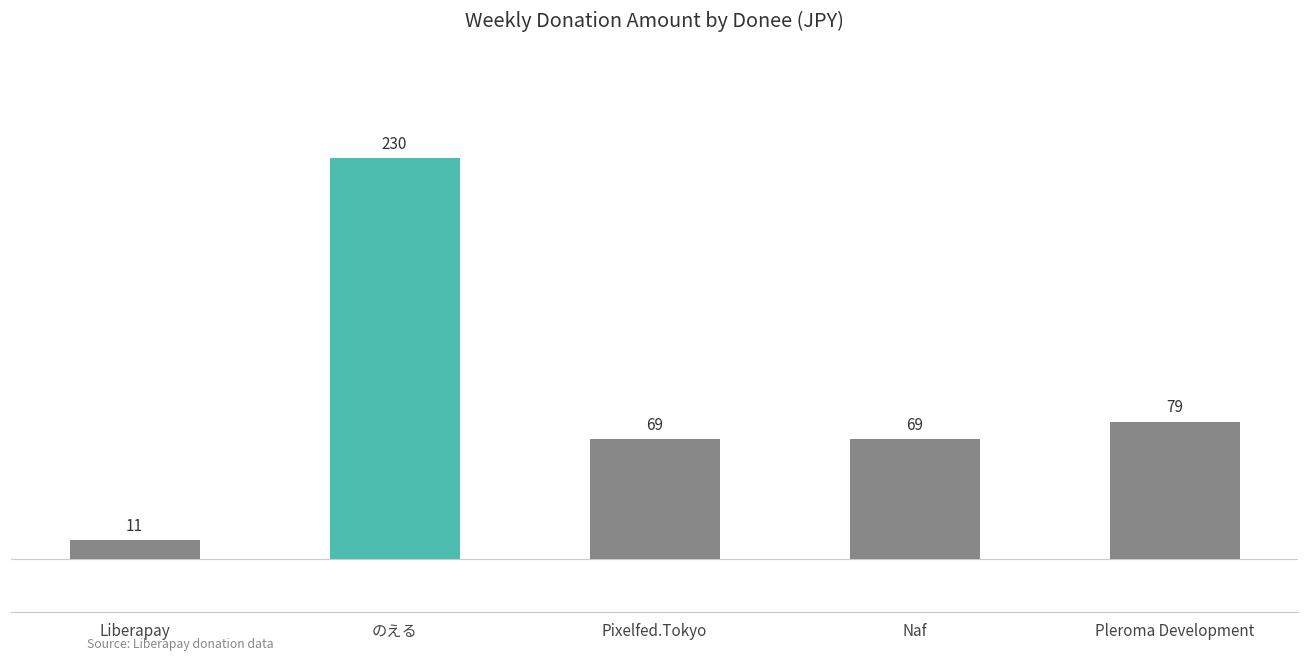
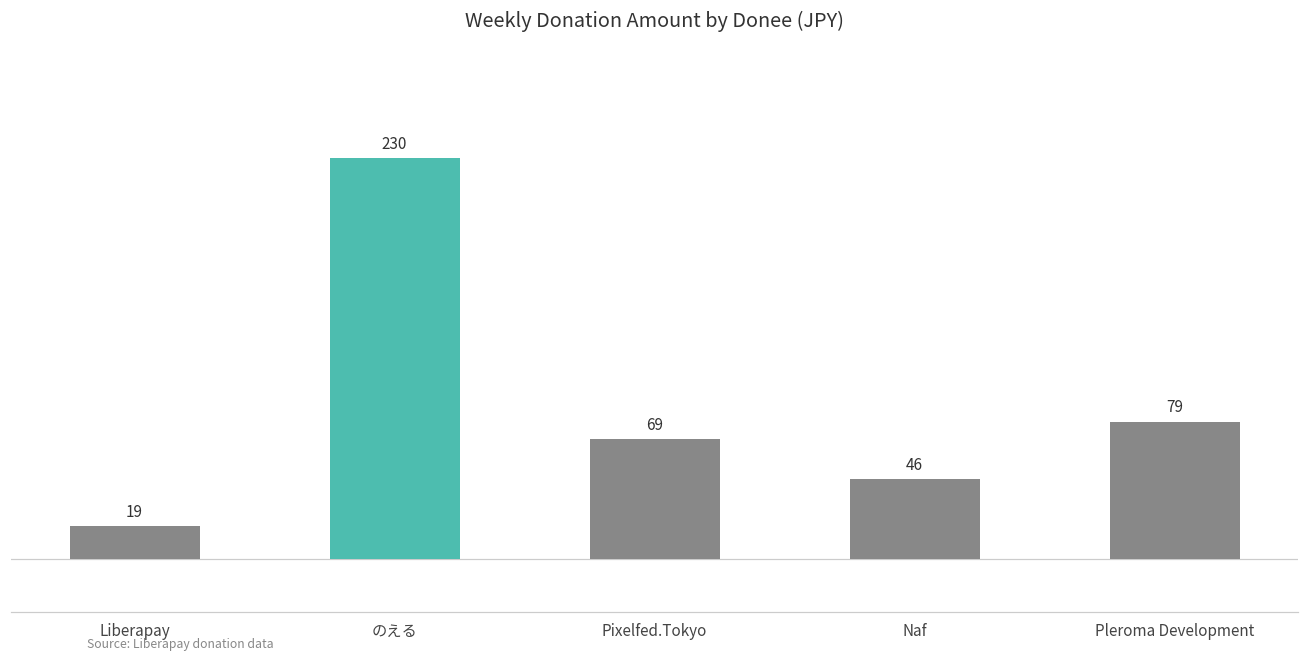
Liberapay: 11 -> 19
Naf: 69 -> 46
